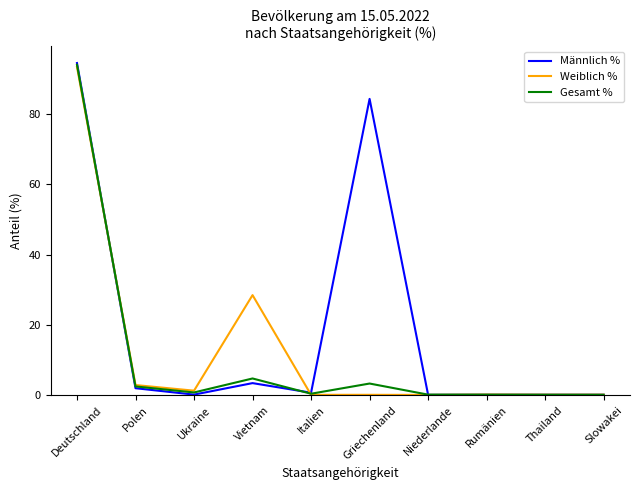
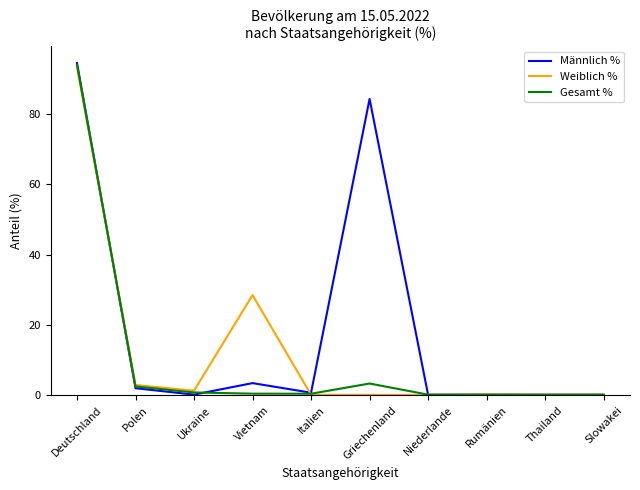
Gesamt %, Vietnam: 5 -> 0
